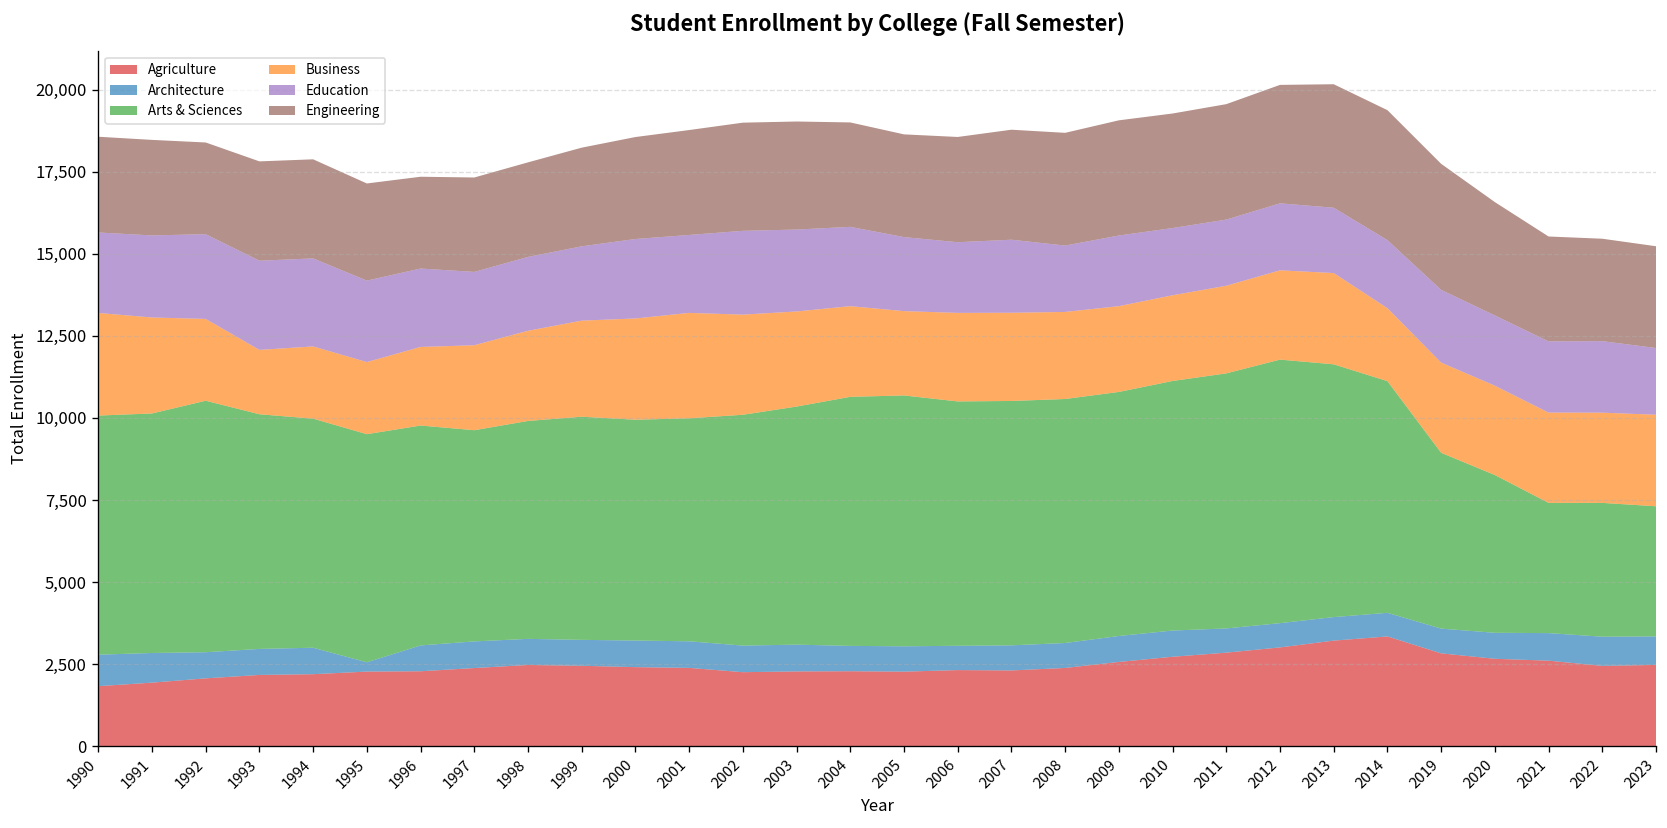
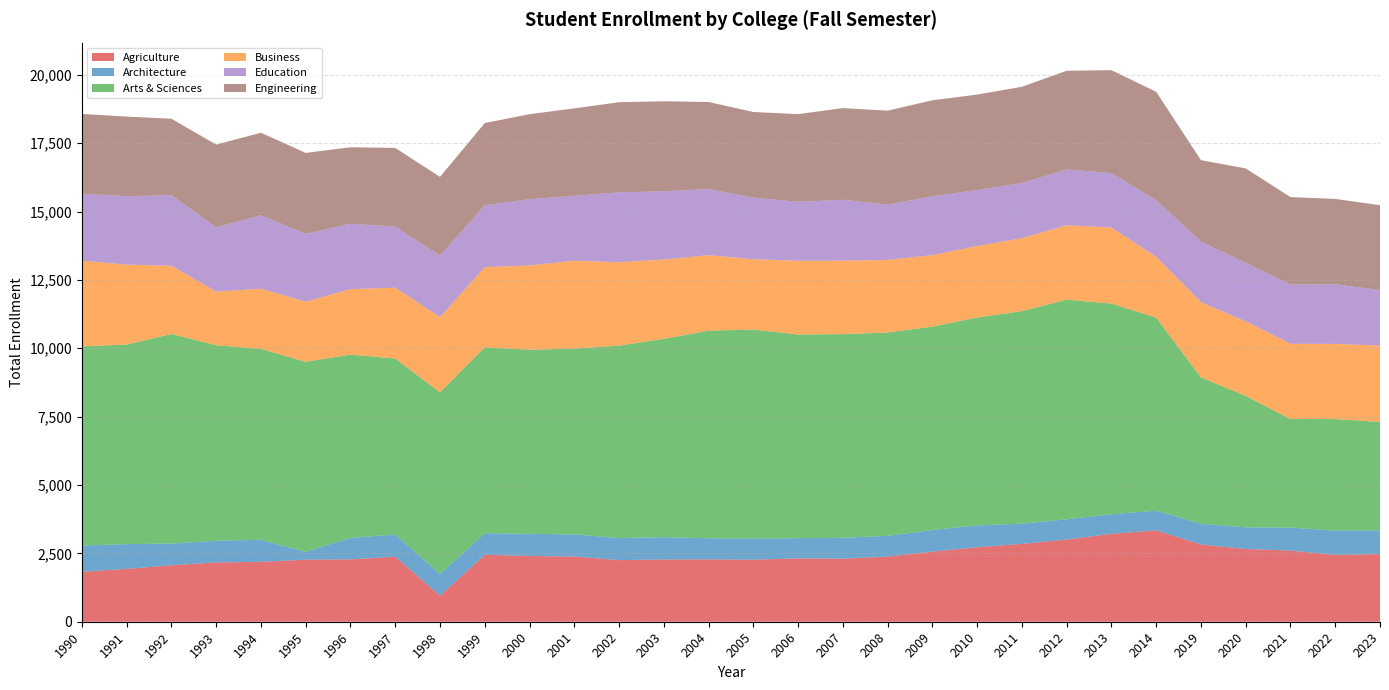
Education, 1993: 2,700 -> 2,300
Agriculture, 1998: 2,500 -> 1,000
Engineering, 2019: 3,800 -> 3,000
